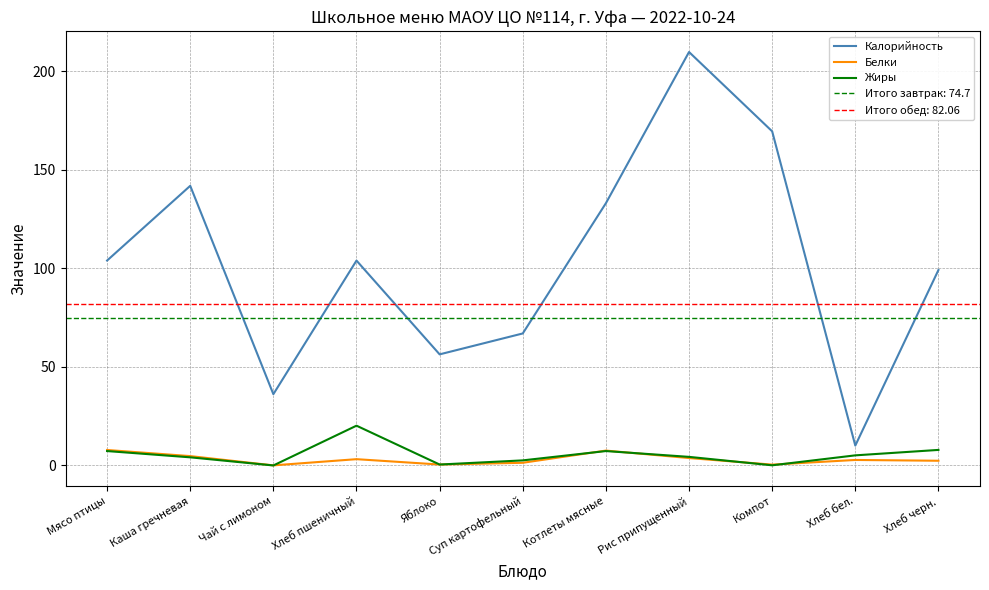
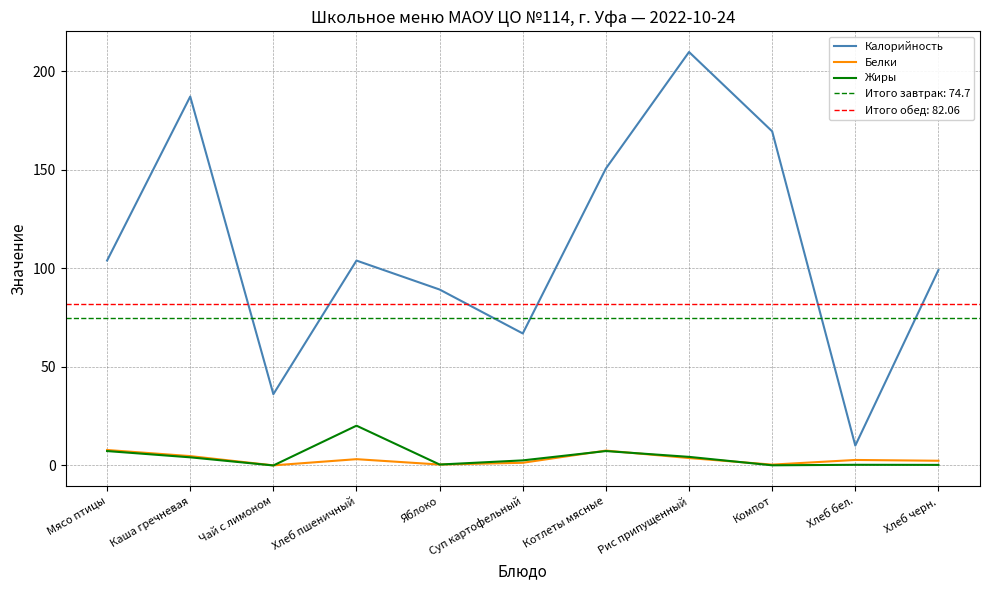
Калорийность, Каша гречневая: 142 -> 187
Калорийность, Яблоко: 56 -> 89
Калорийность, Котлеты мясные: 133 -> 151
Жиры, Хлеб бел.: 5 -> 0
Жиры, Хлеб черн.: 8 -> 0
